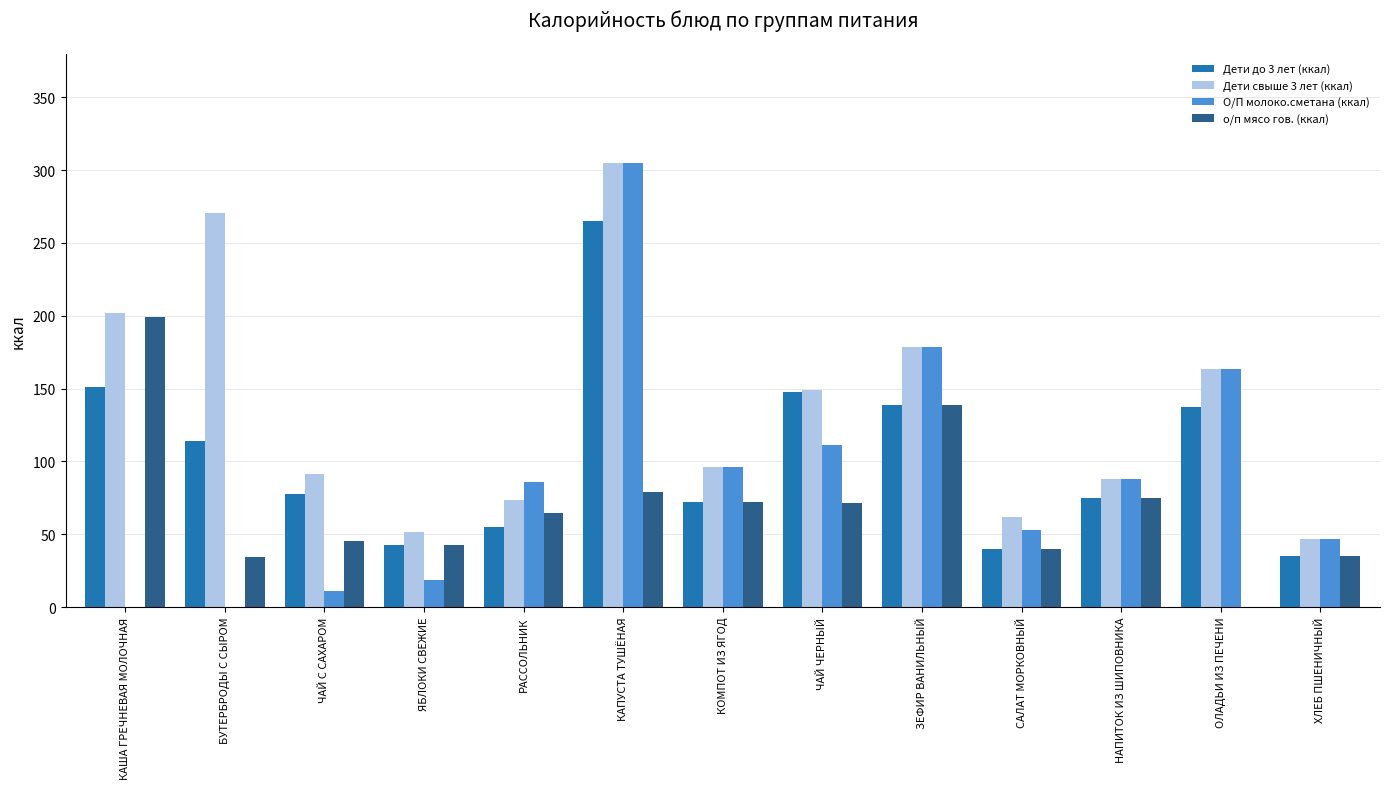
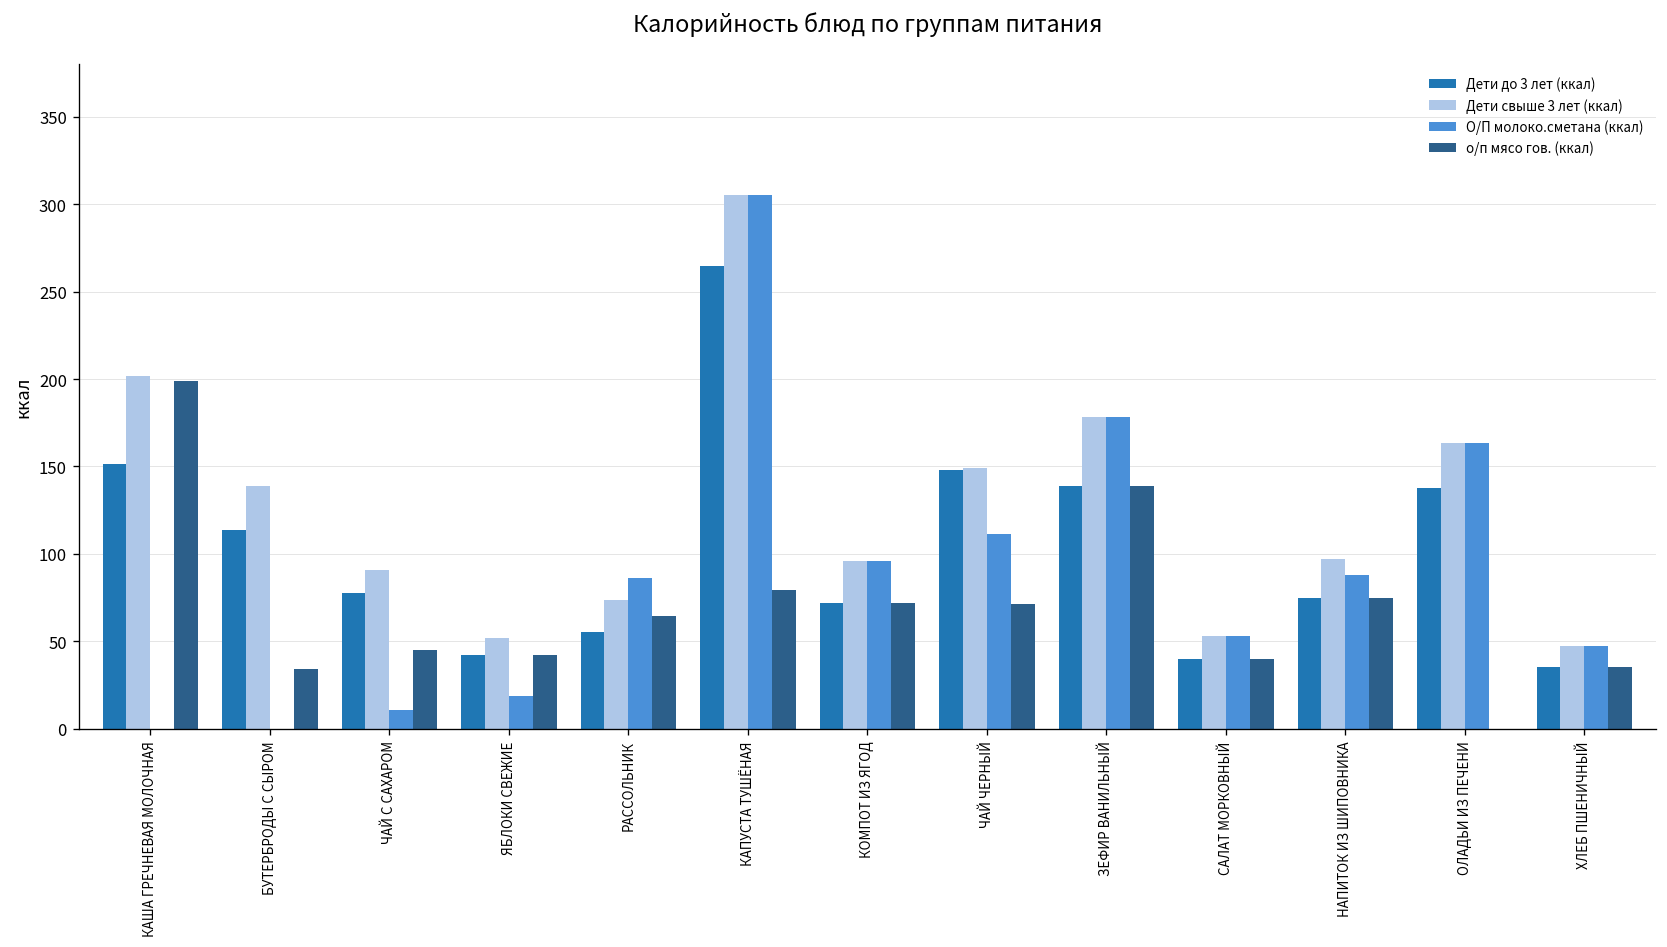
Дети свыше 3 лет (ккал), БУТЕРБРОДЫ С СЫРОМ: 271 -> 139
Дети свыше 3 лет (ккал), САЛАТ МОРКОВНЫЙ: 62 -> 53
Дети свыше 3 лет (ккал), НАПИТОК ИЗ ШИПОВНИКА: 88 -> 97
